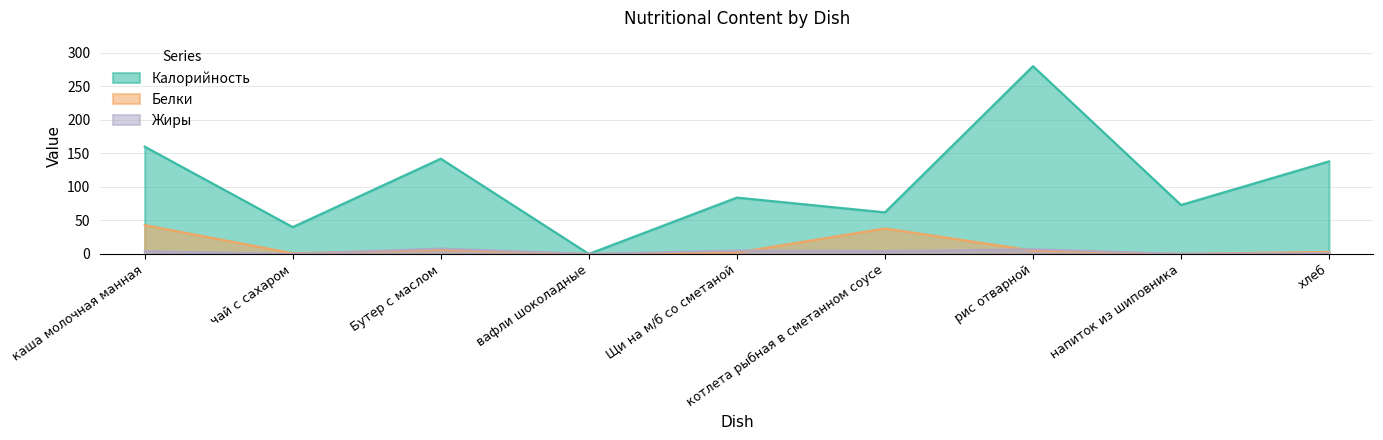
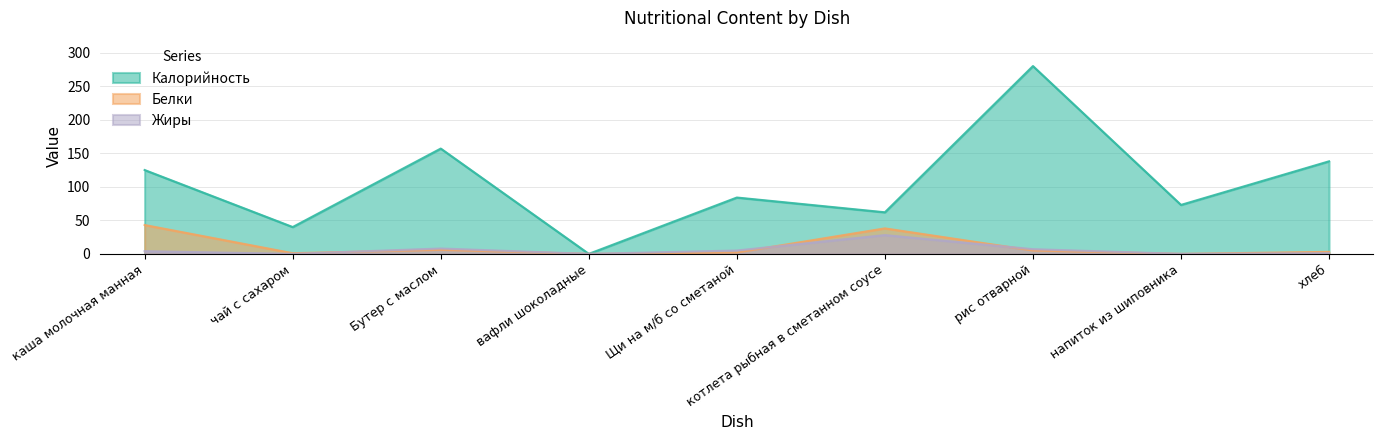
Калорийность, каша молочная манная: 160 -> 130
Калорийность, Бутер с маслом: 140 -> 160
Жиры, котлета рыбная в сметанном соусе: 0 -> 30
